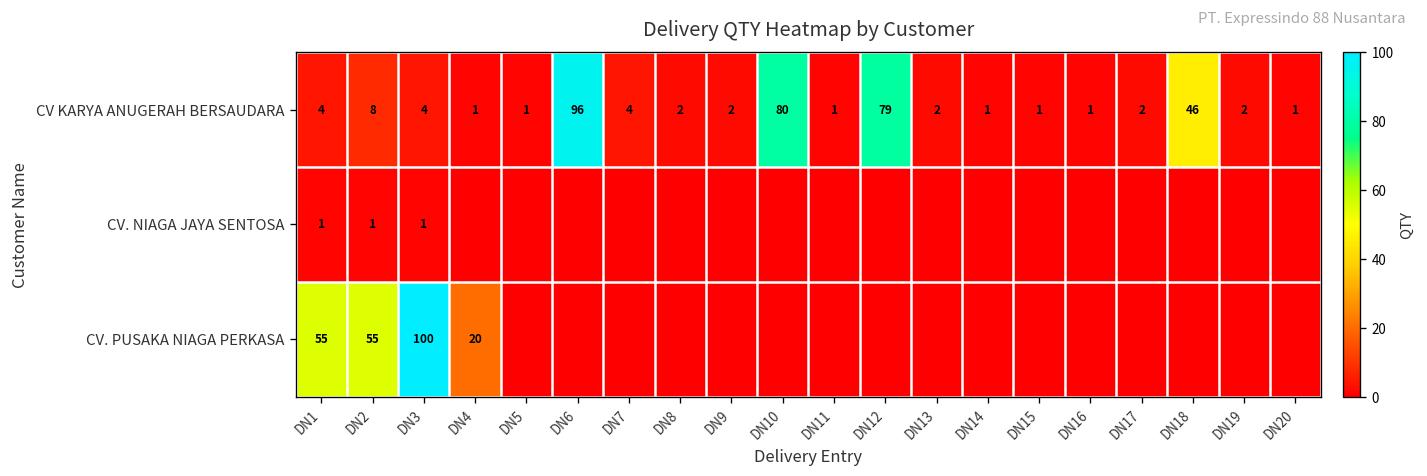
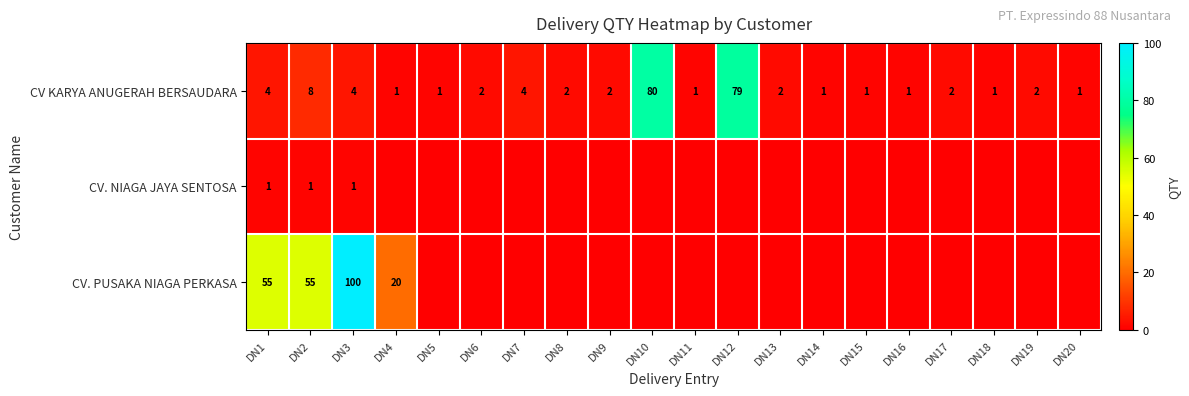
CV KARYA ANUGERAH BERSAUDARA, DN6: 96 -> 2
CV KARYA ANUGERAH BERSAUDARA, DN18: 46 -> 1
